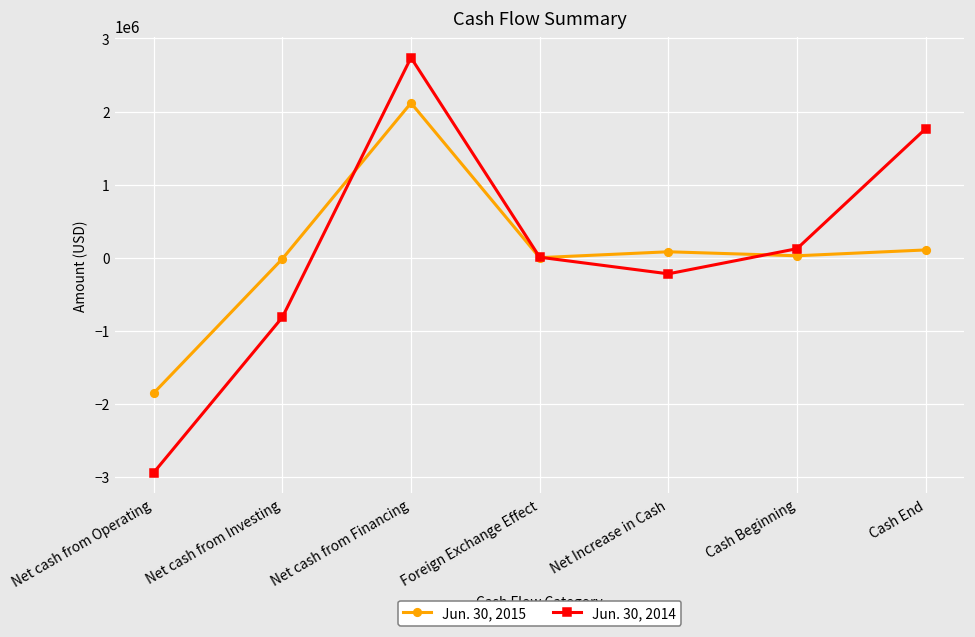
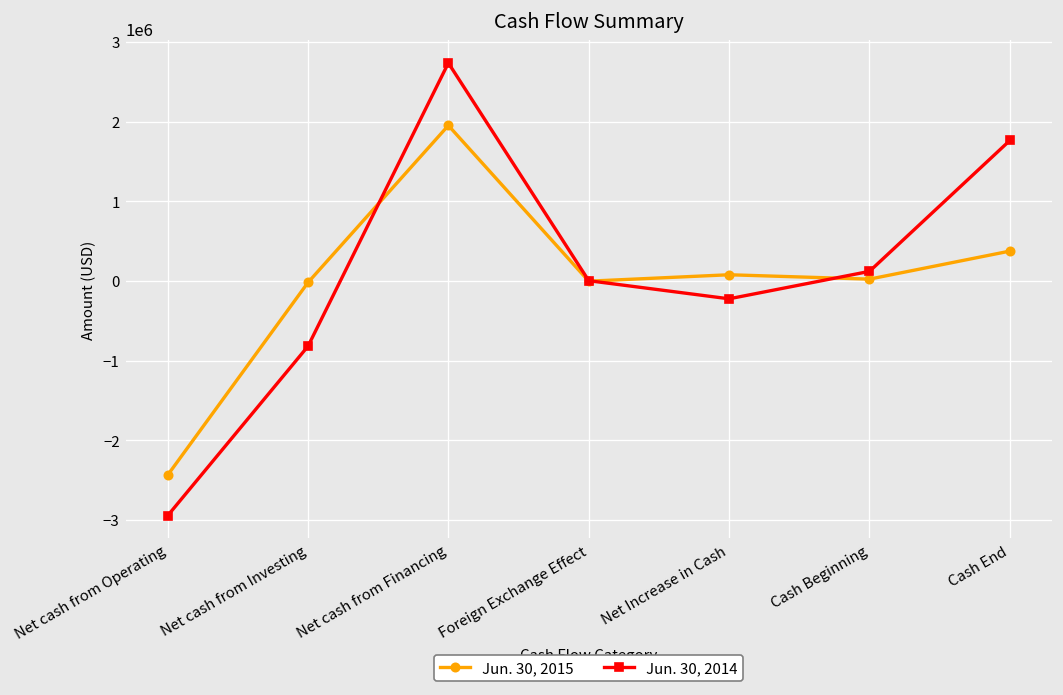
Jun. 30, 2015, Net cash from Operating: -1900000 -> -2400000
Jun. 30, 2015, Net cash from Financing: 2100000 -> 2000000
Jun. 30, 2015, Cash End: 100000 -> 400000
